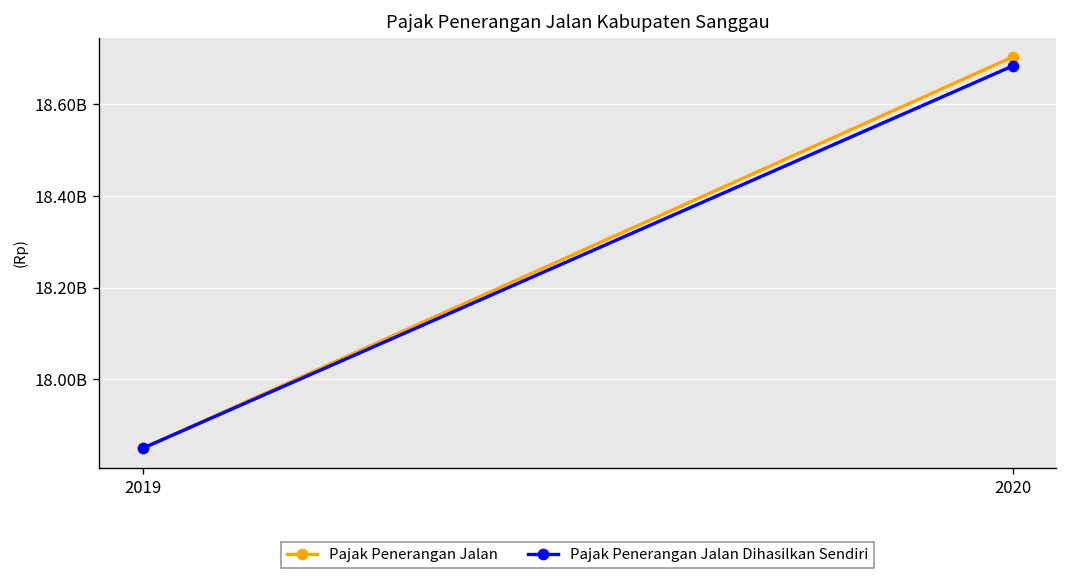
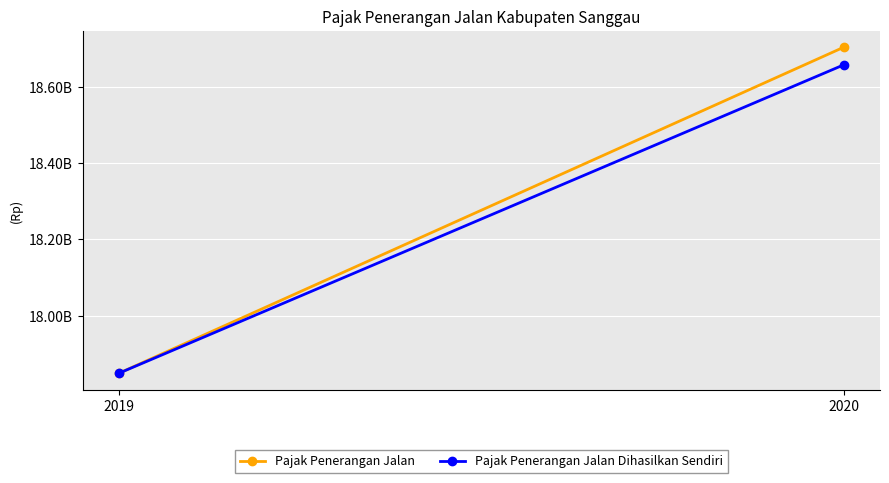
Pajak Penerangan Jalan Dihasilkan Sendiri, 2020: 18680000000 -> 18660000000
